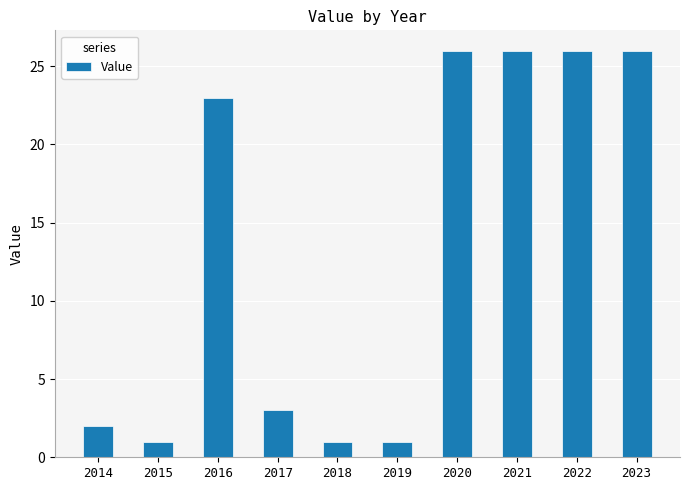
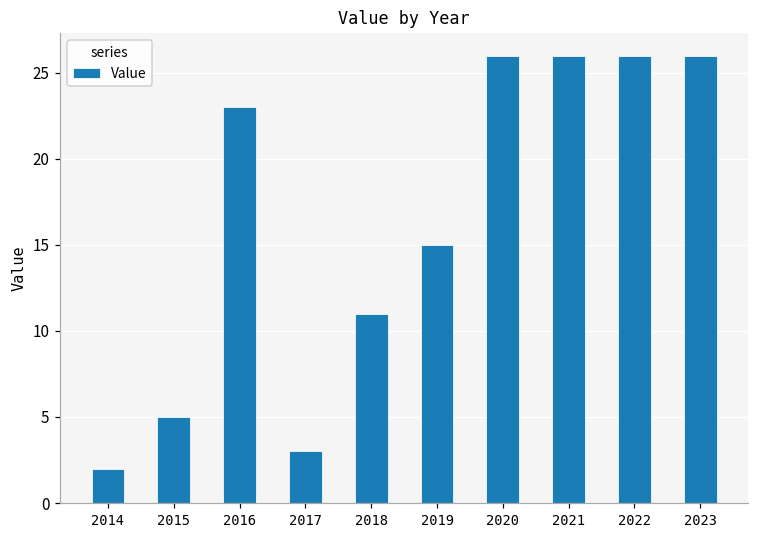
2015: 1 -> 5
2018: 1 -> 11
2019: 1 -> 15
